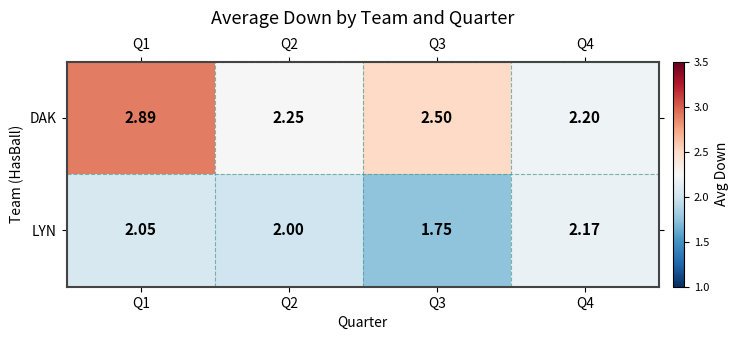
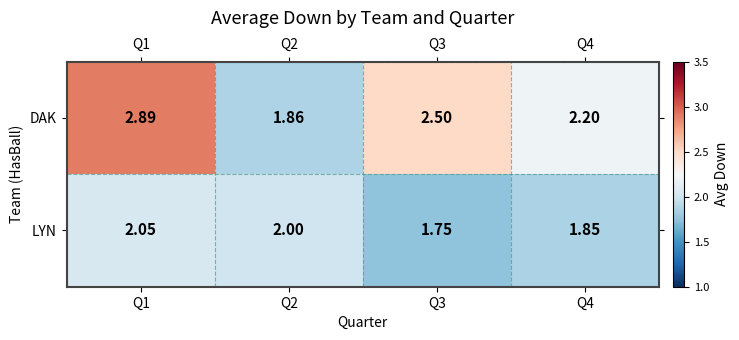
DAK, Q2: 2.25 -> 1.86
LYN, Q4: 2.17 -> 1.85
